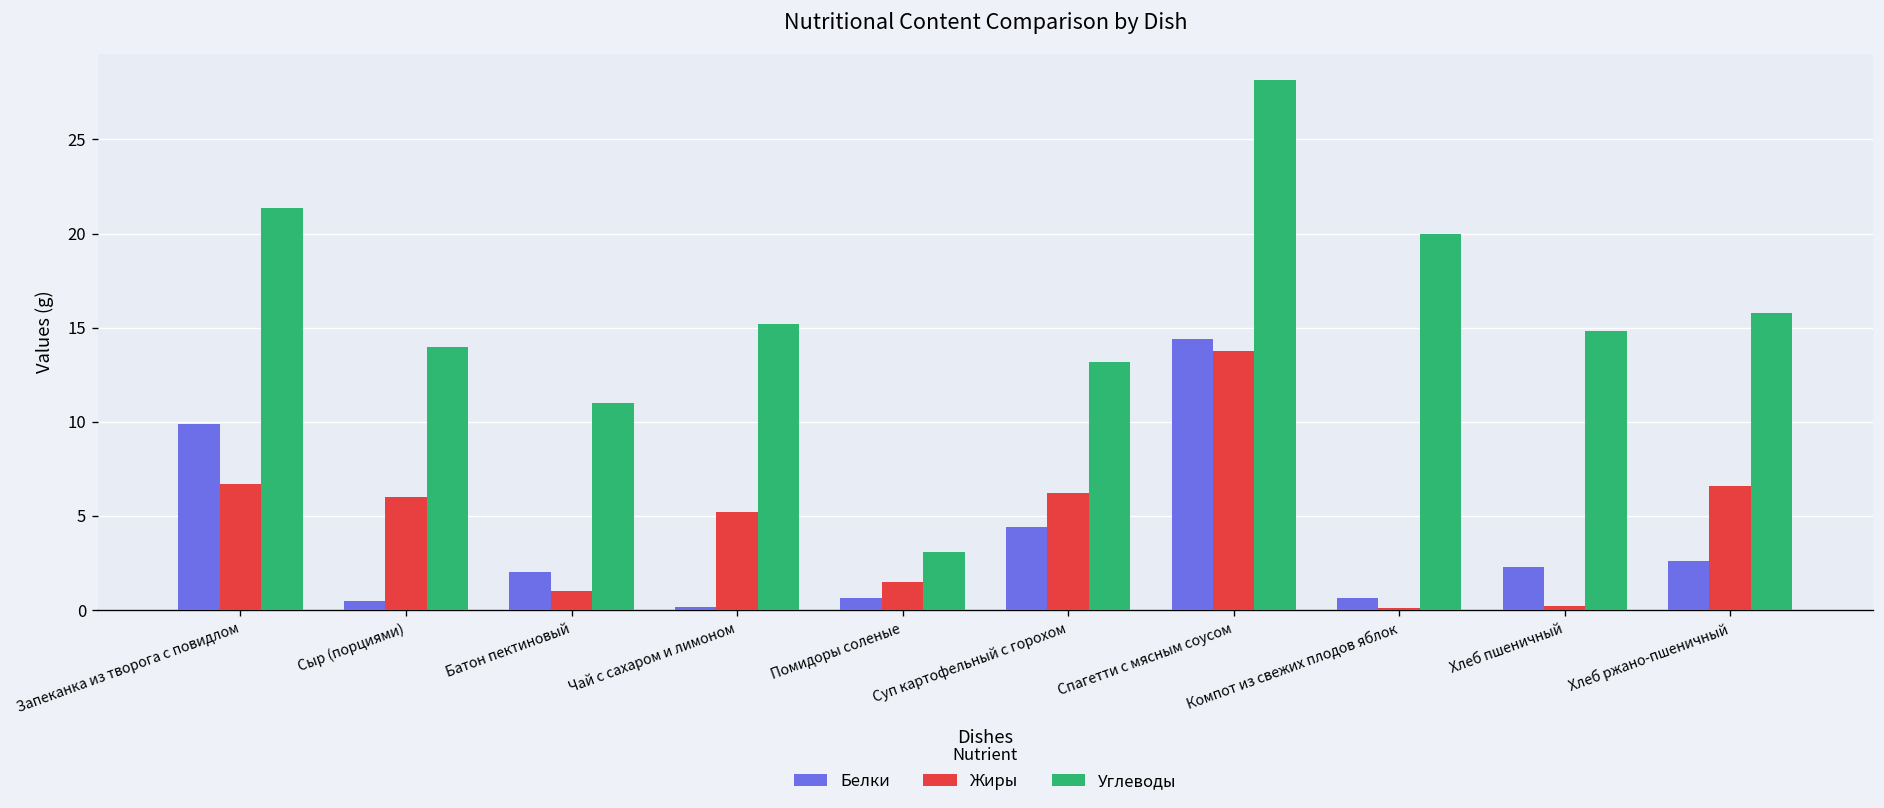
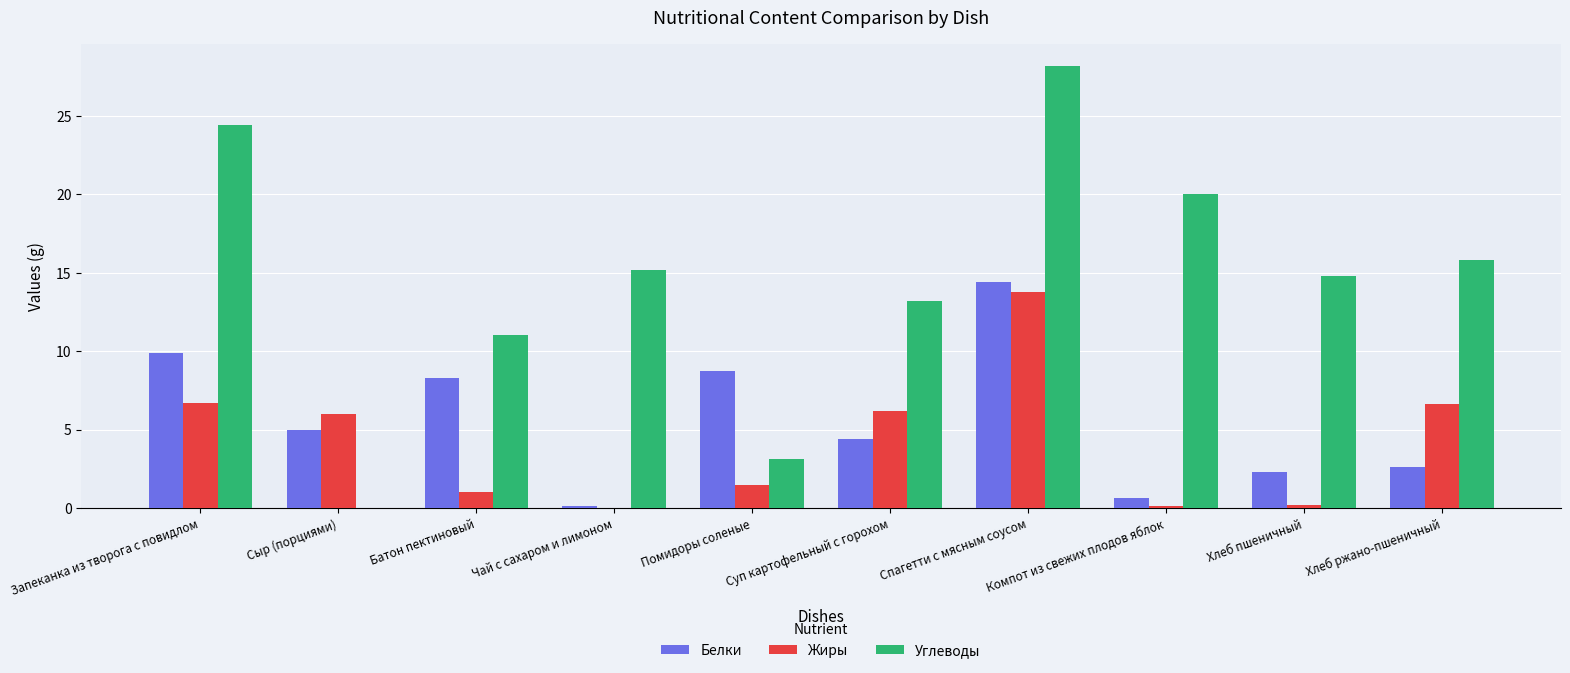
Углеводы, Запеканка из творога с повидлом: 21.4 -> 24.4
Белки, Сыр (порциями): 0.5 -> 5.0
Углеводы, Сыр (порциями): 14 -> 0
Белки, Батон пектиновый: 2.0 -> 8.3
Жиры, Чай с сахаром и лимоном: 5.2 -> 0.0
Белки, Помидоры соленые: 0.7 -> 8.8
